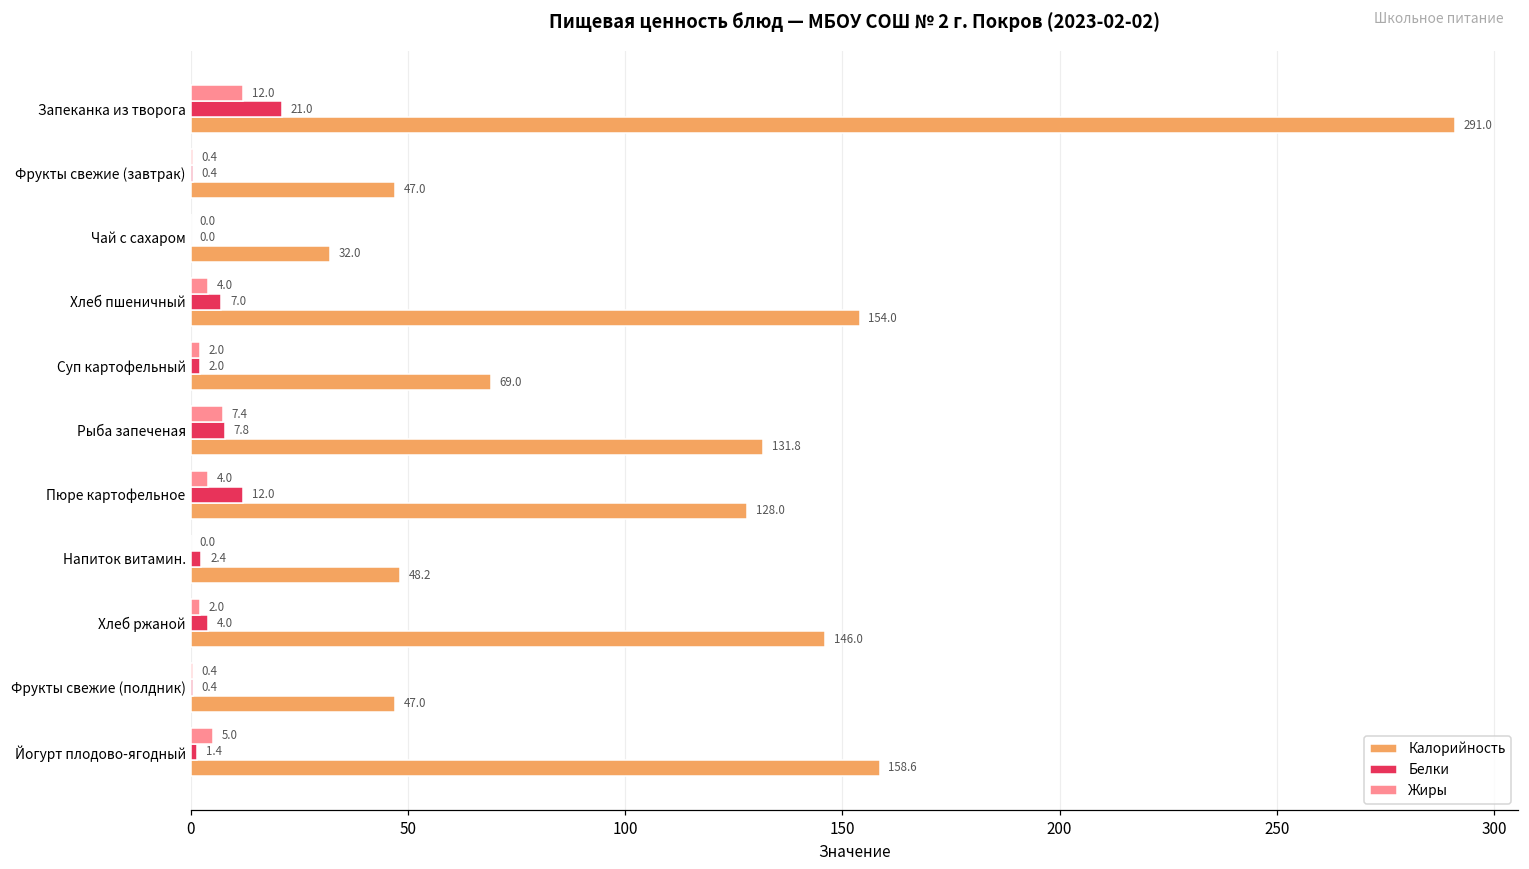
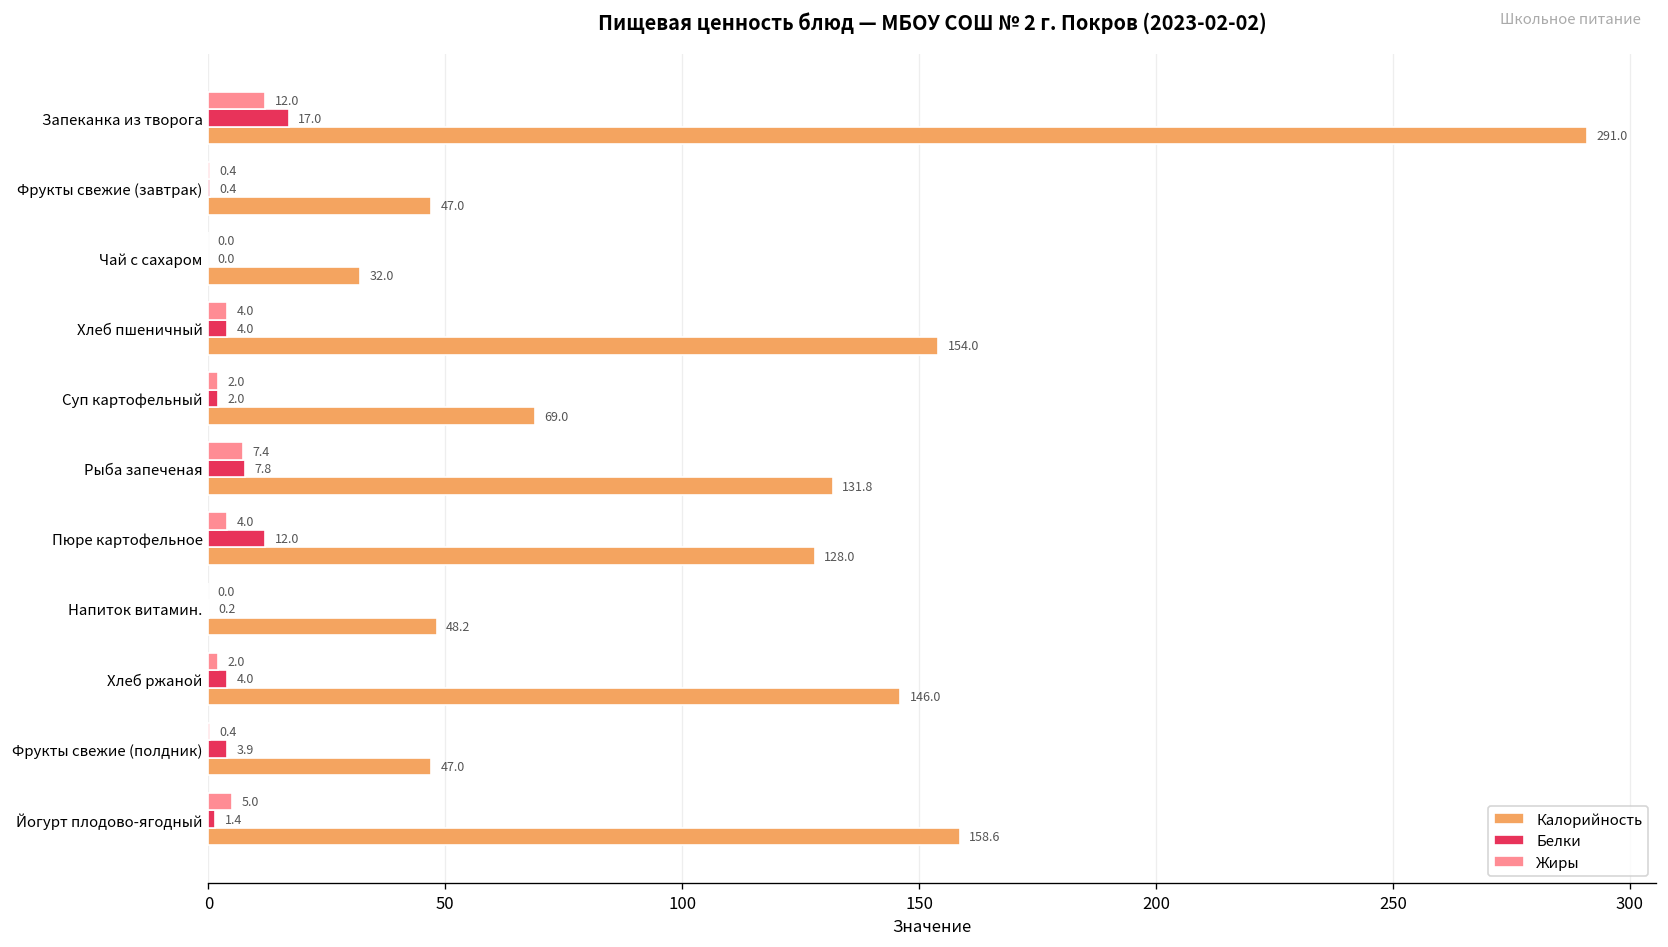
Белки, Запеканка из творога: 21.0 -> 17.0
Белки, Хлеб пшеничный: 7.0 -> 4.0
Белки, Напиток витамин.: 2.4 -> 0.2
Белки, Фрукты свежие (полдник): 0.4 -> 3.9
